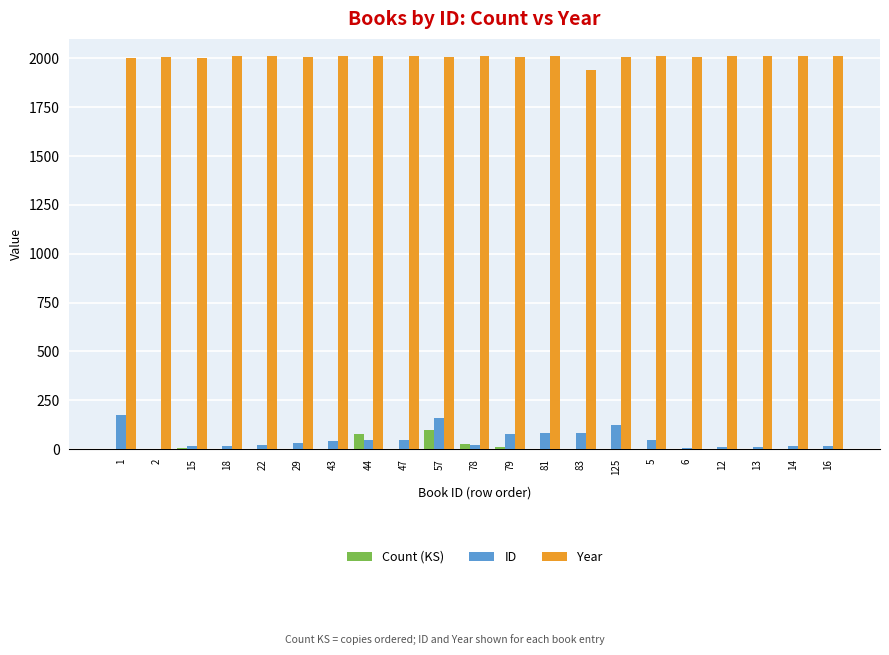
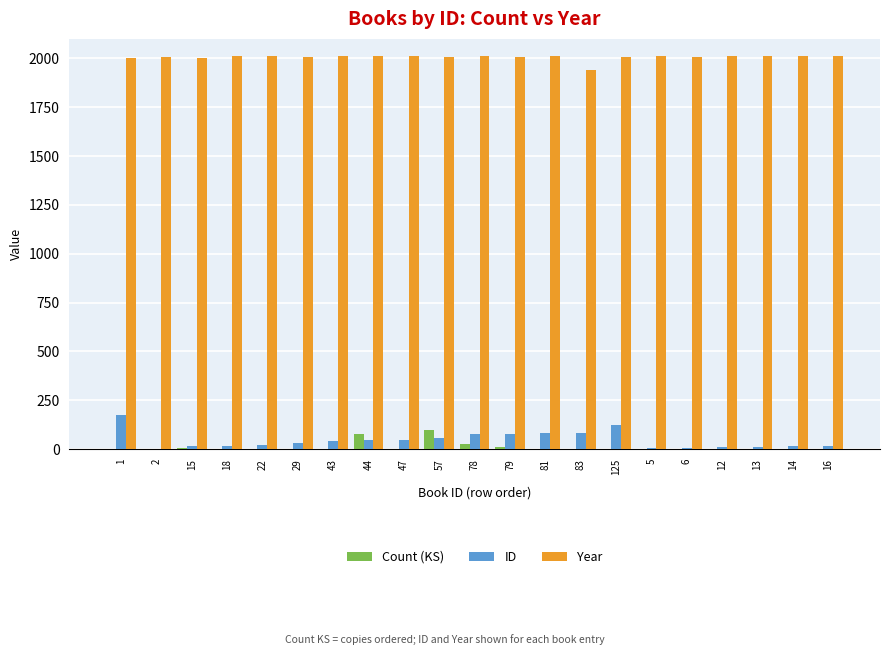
ID, 57: 160 -> 60
ID, 78: 20 -> 80
ID, 5: 50 -> 10
